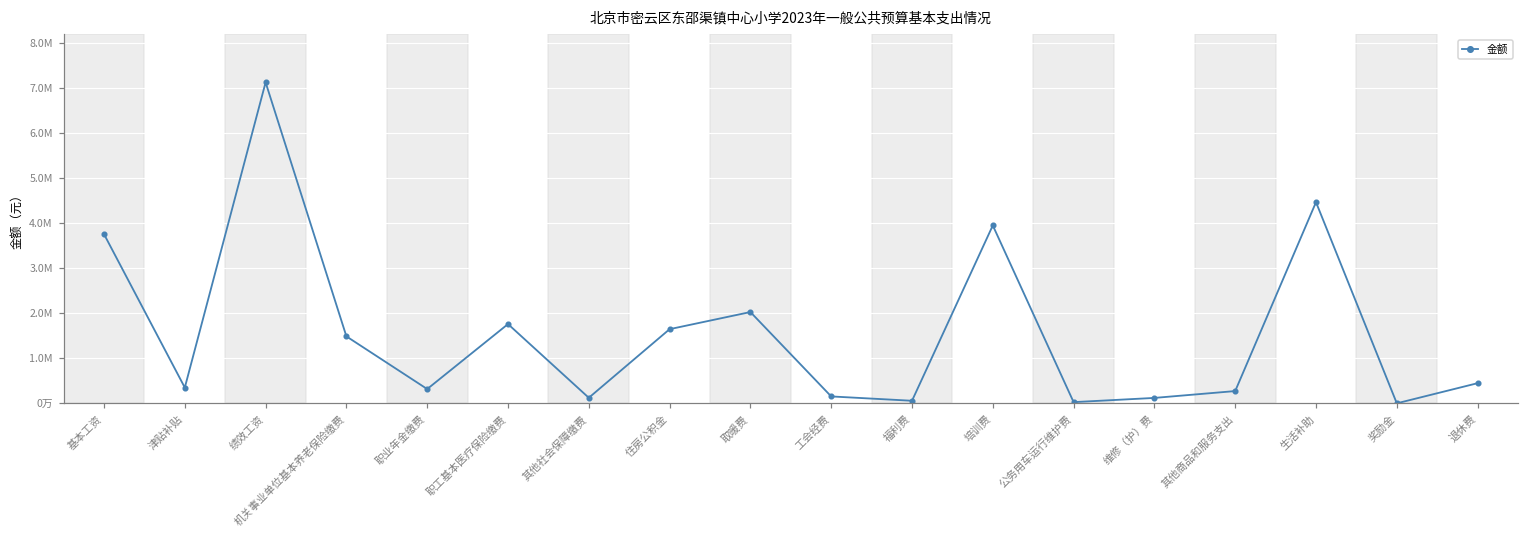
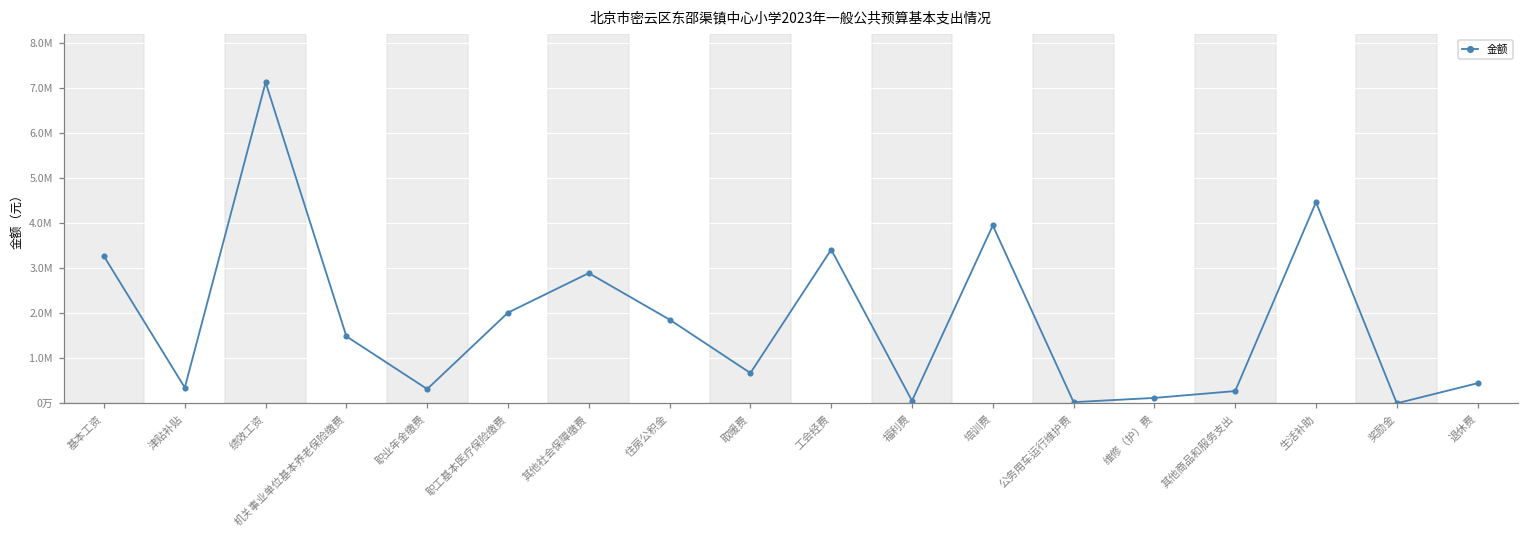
基本工资: 3800000 -> 3300000
职工基本医疗保险缴费: 1800000 -> 2000000
其他社会保障缴费: 100000 -> 2900000
住房公积金: 1600000 -> 1900000
取暖费: 2000000 -> 700000
工会经费: 200000 -> 3400000
